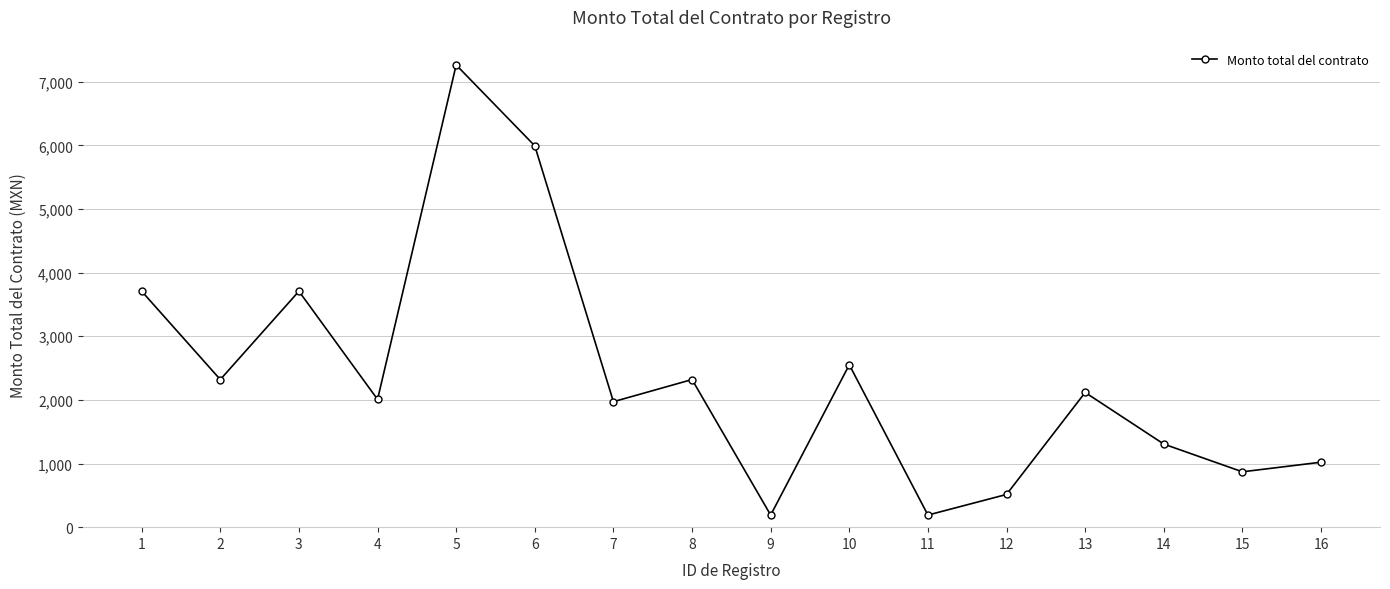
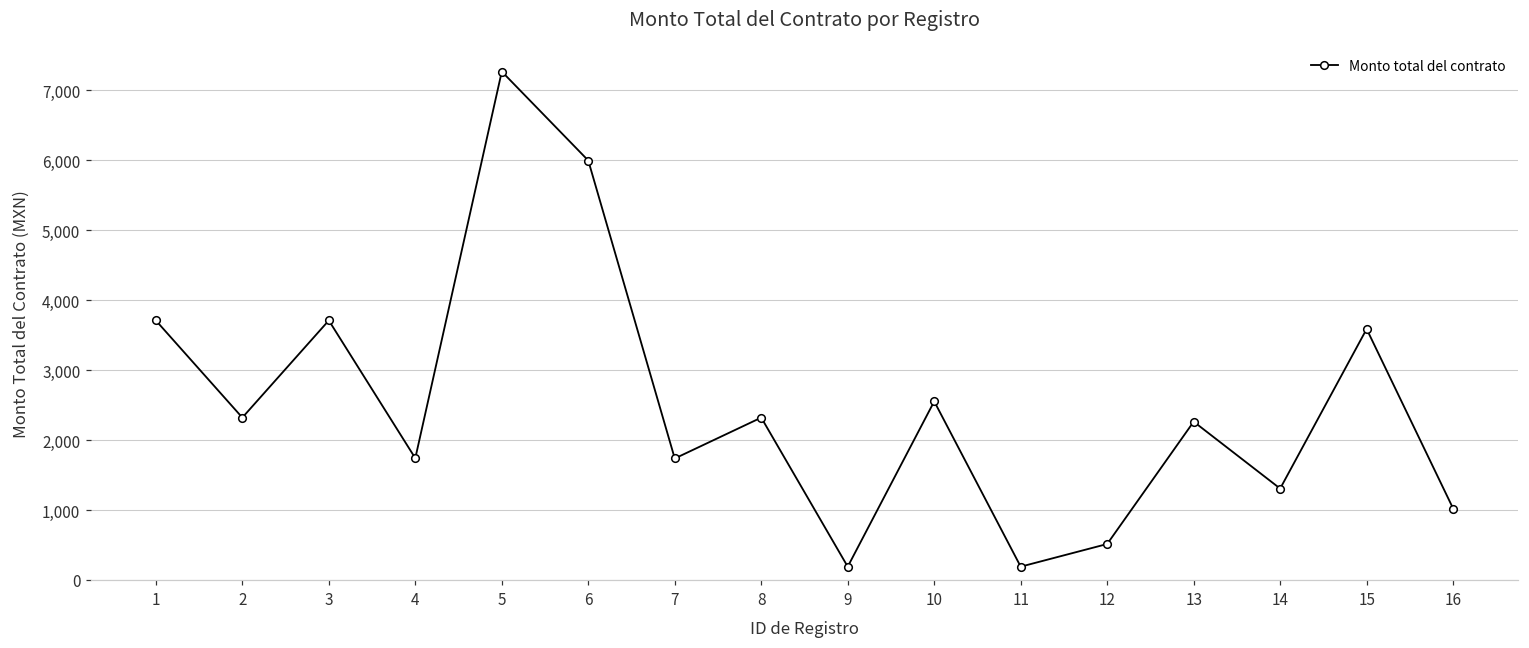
4: 2,000 -> 1,700
7: 2,000 -> 1,700
13: 2,100 -> 2,300
15: 900 -> 3,600
